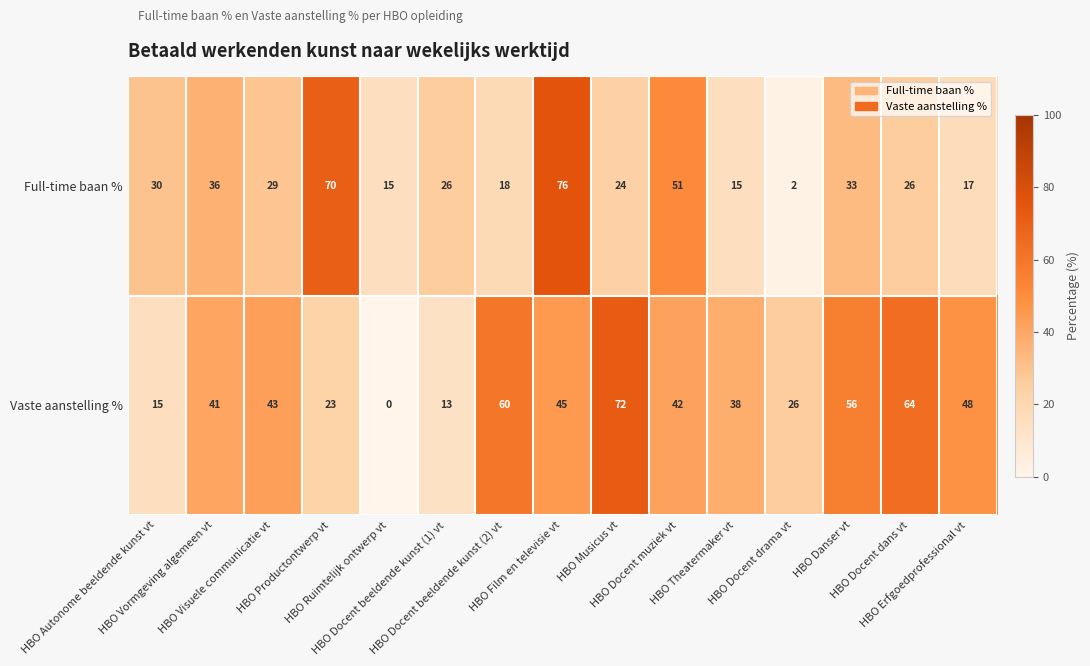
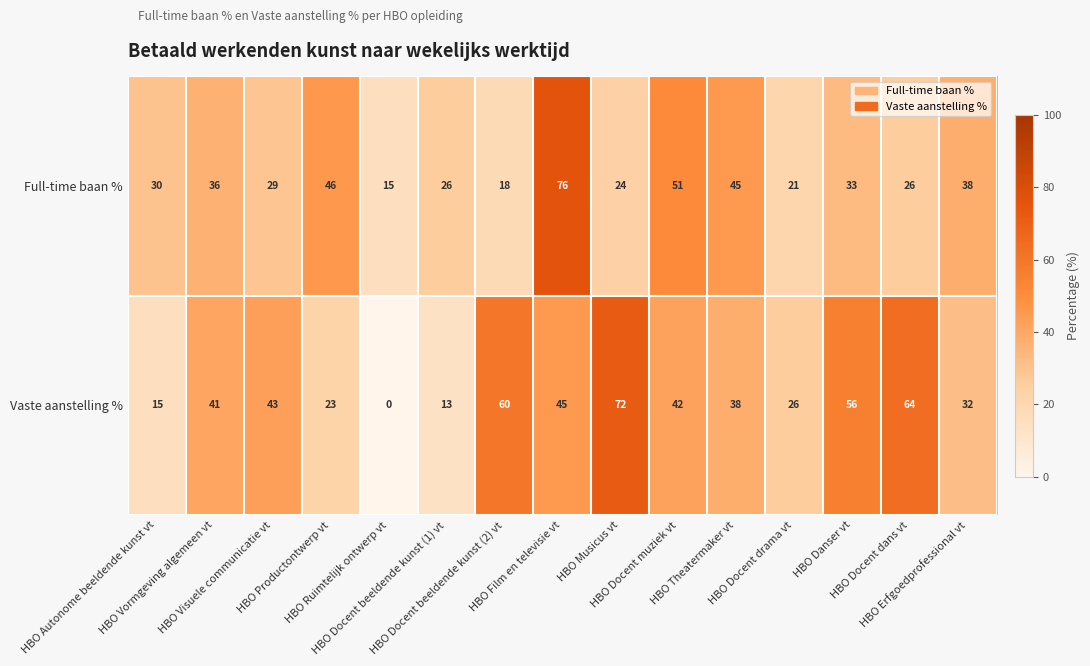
Full-time baan %, HBO Productontwerp vt: 70 -> 46
Full-time baan %, HBO Theatermaker vt: 15 -> 45
Full-time baan %, HBO Docent drama vt: 2 -> 21
Full-time baan %, HBO Erfgoedprofessional vt: 17 -> 38
Vaste aanstelling %, HBO Erfgoedprofessional vt: 48 -> 32
